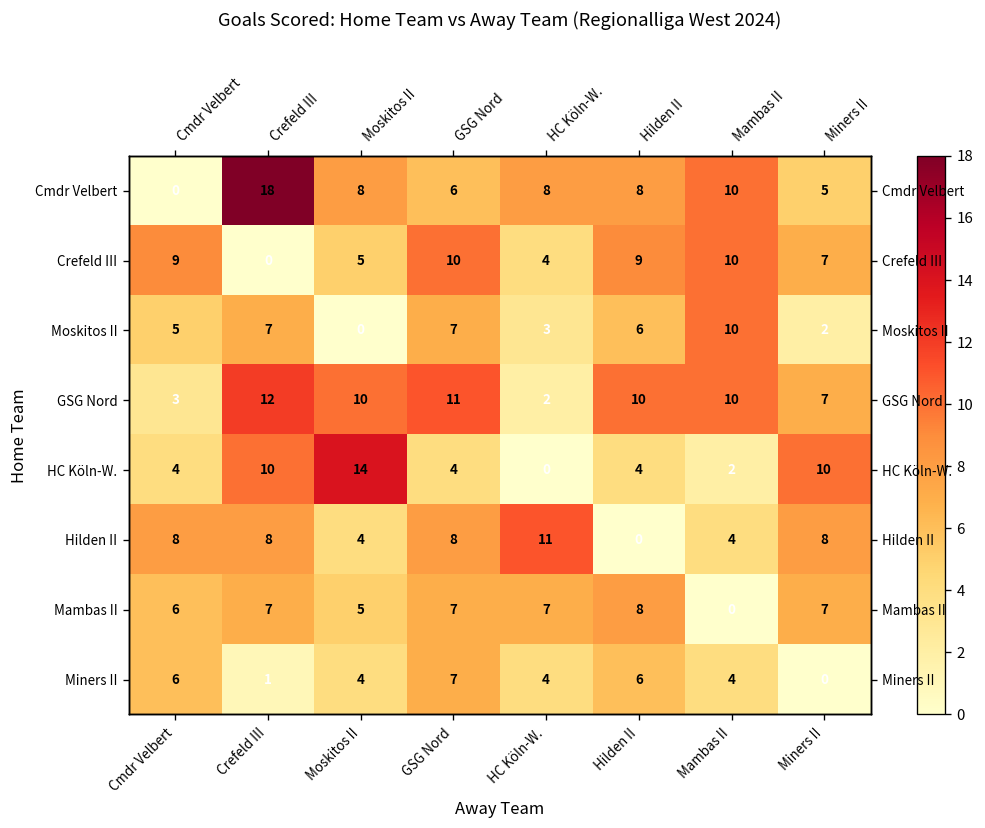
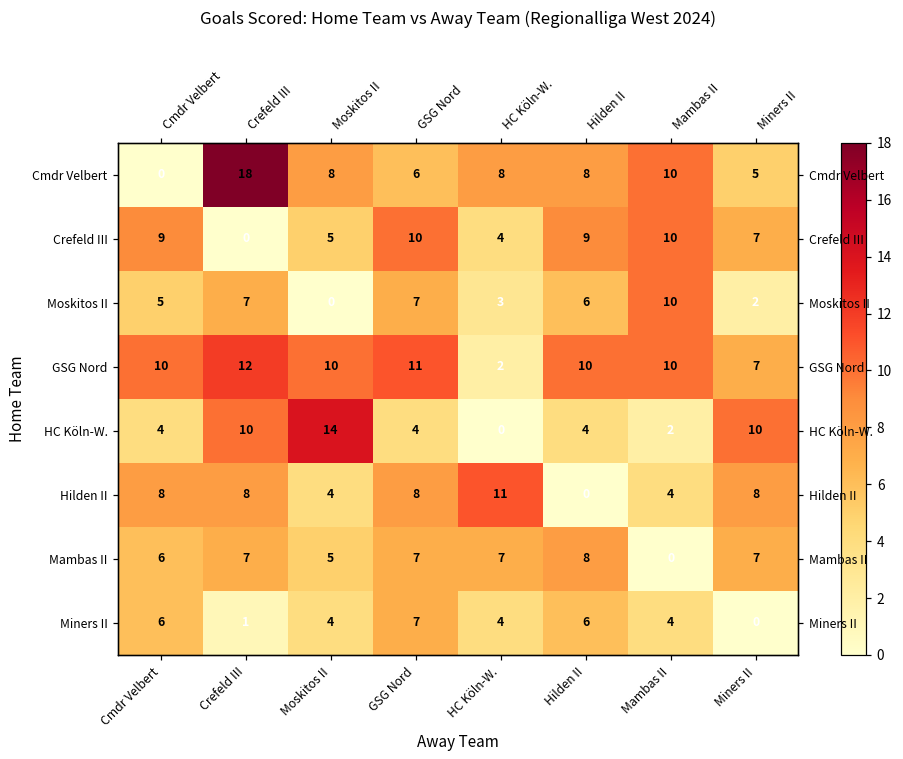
GSG Nord, Cmdr Velbert: 3 -> 10
